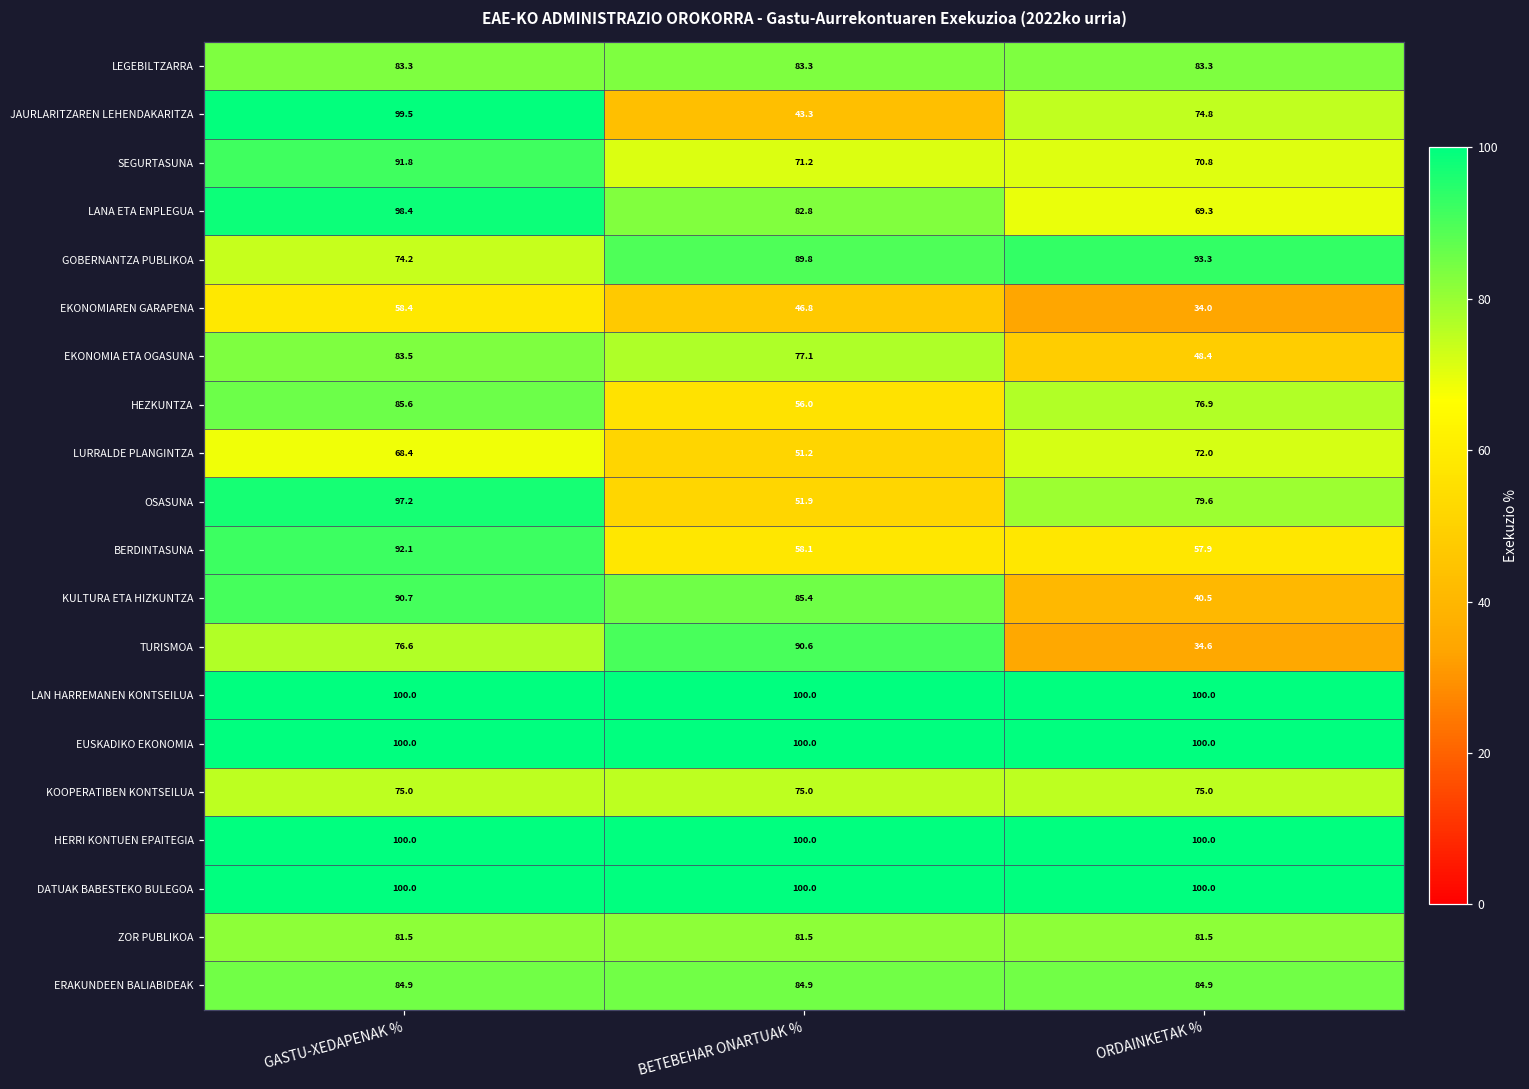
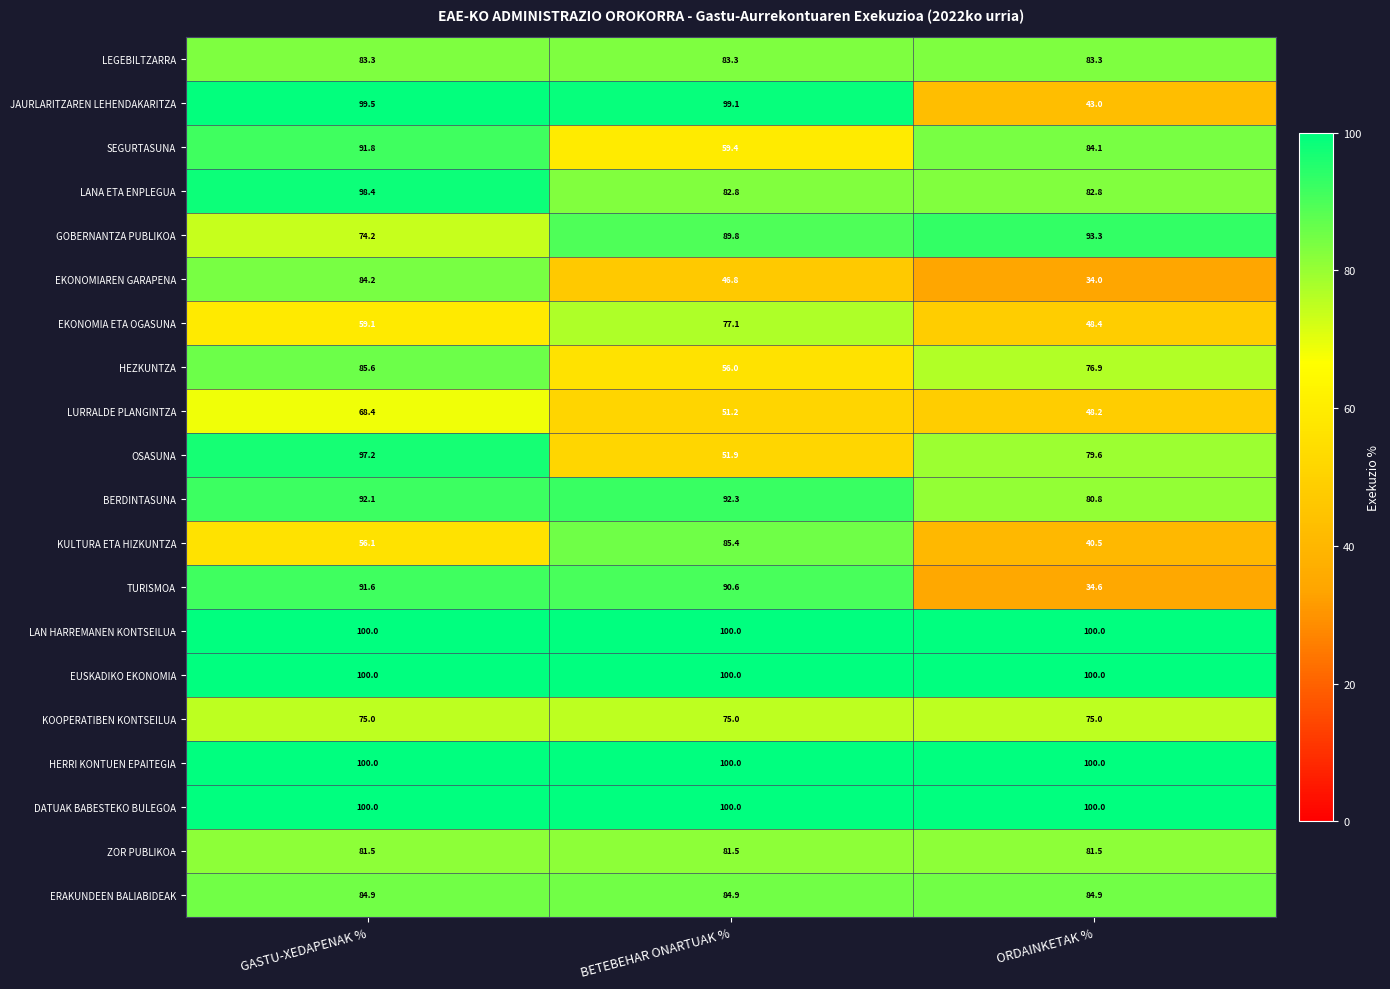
JAURLARITZAREN LEHENDAKARITZA, BETEBEHAR ONARTUAK %: 43.3 -> 99.1
JAURLARITZAREN LEHENDAKARITZA, ORDAINKETAK %: 74.8 -> 43.0
SEGURTASUNA, BETEBEHAR ONARTUAK %: 71.2 -> 59.4
SEGURTASUNA, ORDAINKETAK %: 70.8 -> 84.1
LANA ETA ENPLEGUA, ORDAINKETAK %: 69.3 -> 82.8
EKONOMIAREN GARAPENA, GASTU-XEDAPENAK %: 58.4 -> 84.2
EKONOMIA ETA OGASUNA, GASTU-XEDAPENAK %: 83.5 -> 59.1
LURRALDE PLANGINTZA, ORDAINKETAK %: 72.0 -> 48.2
BERDINTASUNA, BETEBEHAR ONARTUAK %: 58.1 -> 92.3
BERDINTASUNA, ORDAINKETAK %: 57.9 -> 80.8
KULTURA ETA HIZKUNTZA, GASTU-XEDAPENAK %: 90.7 -> 56.1
TURISMOA, GASTU-XEDAPENAK %: 76.6 -> 91.6
